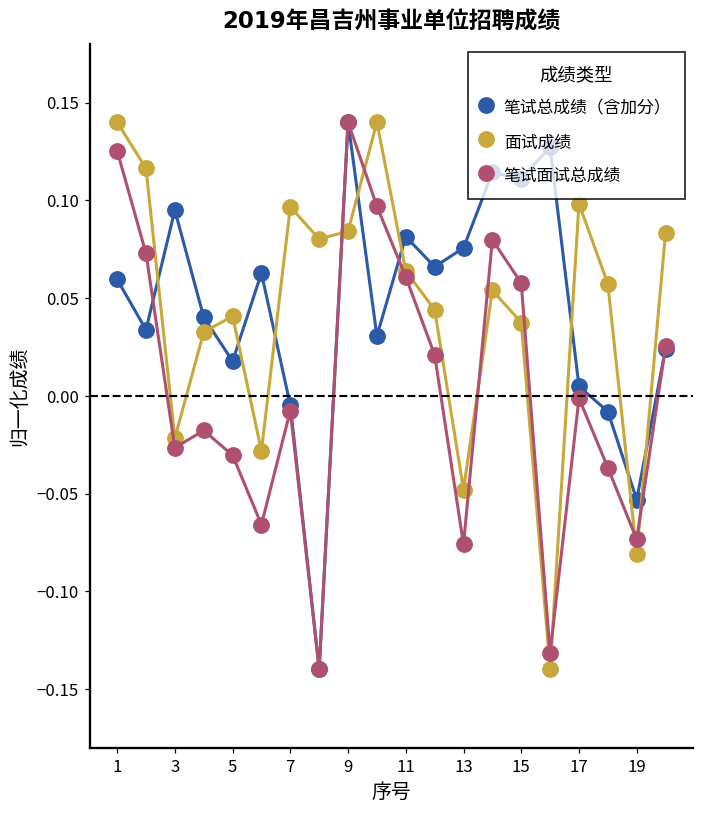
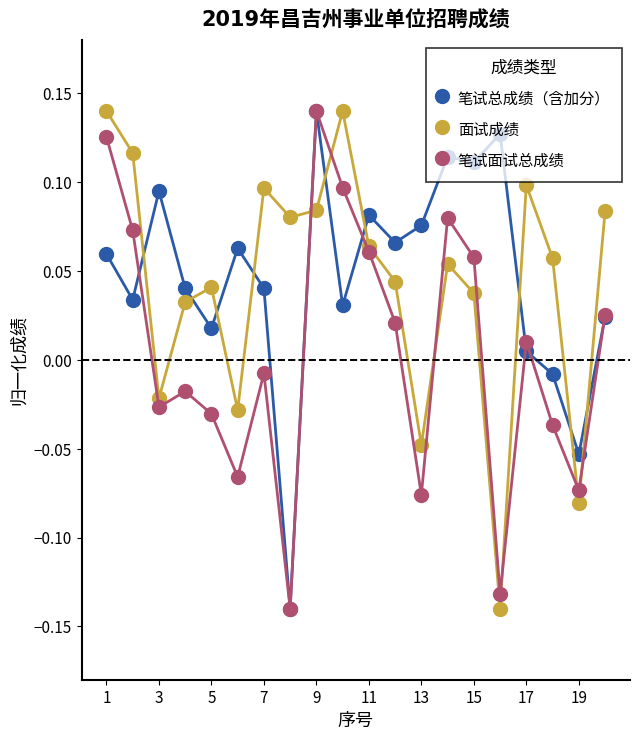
笔试总成绩（含加分）, 7: -0.005 -> 0.040
笔试面试总成绩, 17: -0.001 -> 0.010
